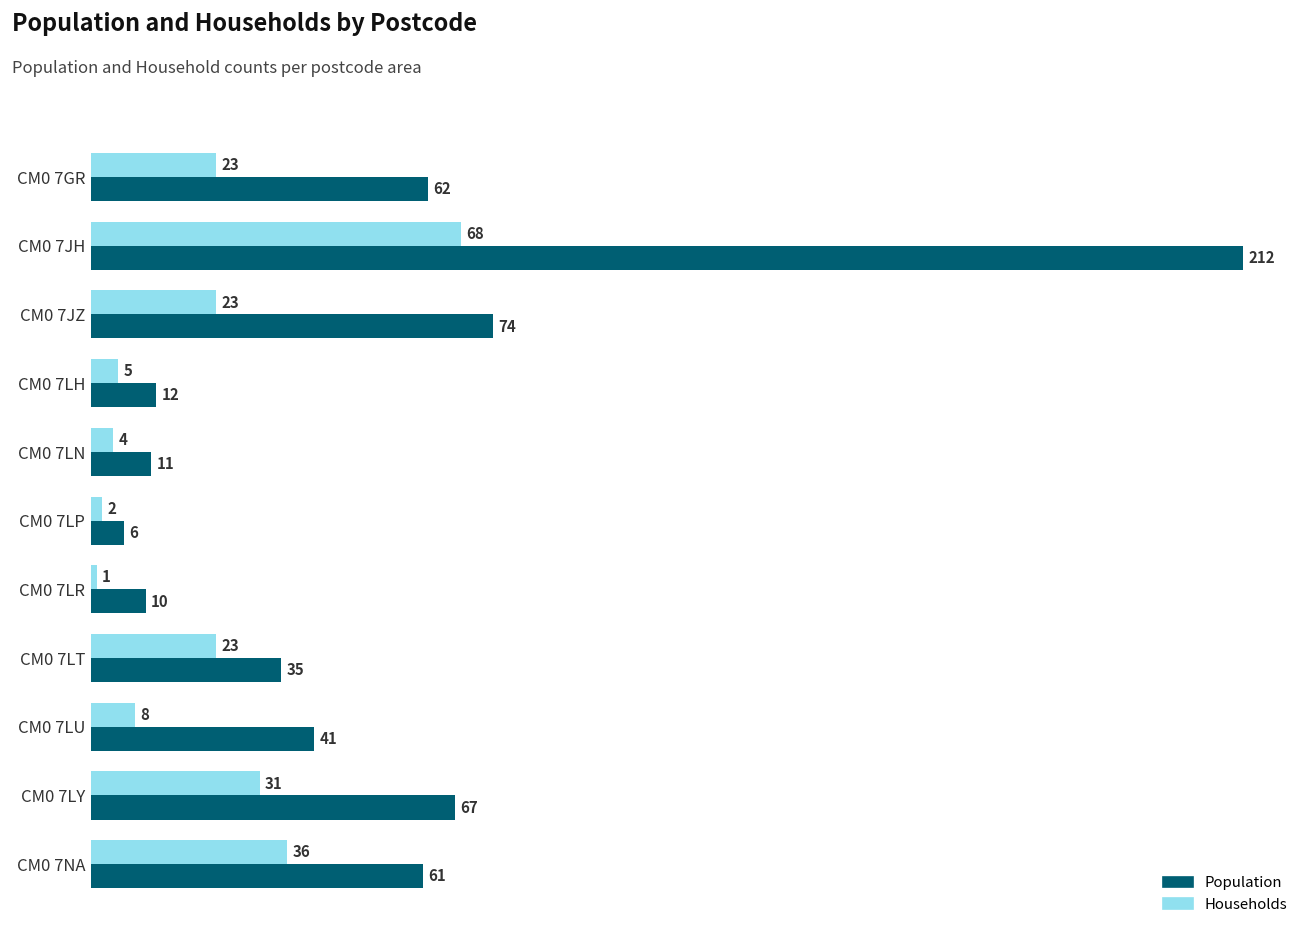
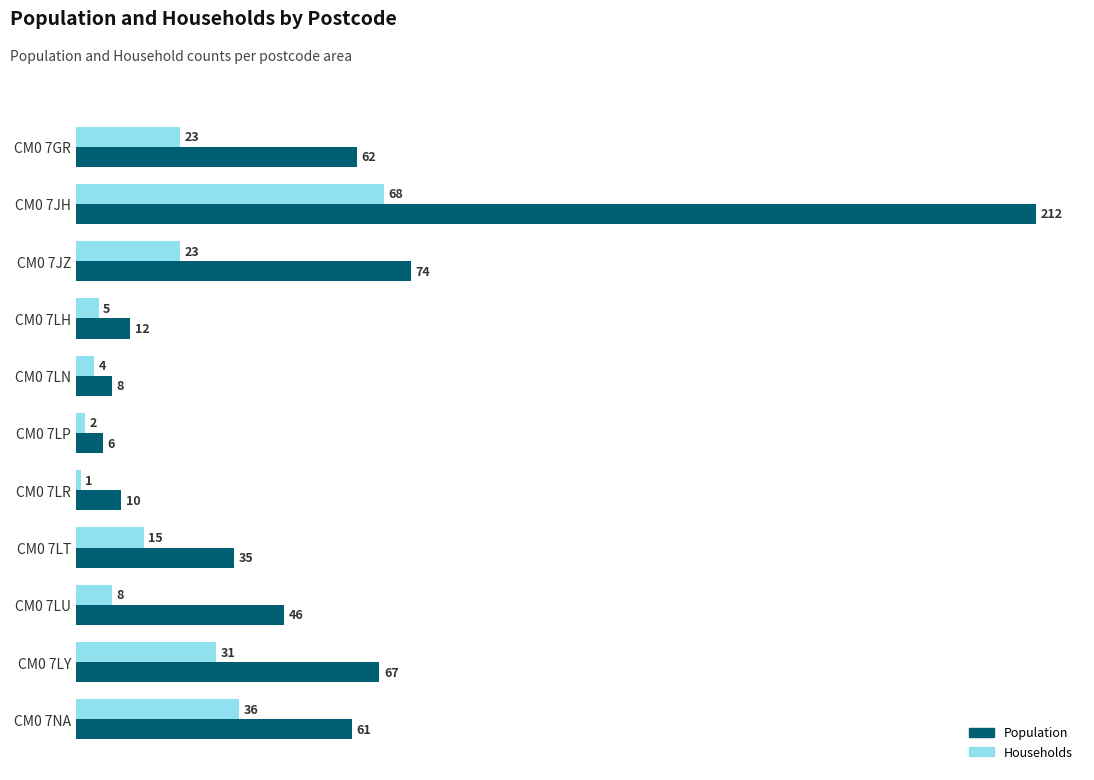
Population, CM0 7LN: 11 -> 8
Households, CM0 7LT: 23 -> 15
Population, CM0 7LU: 41 -> 46
